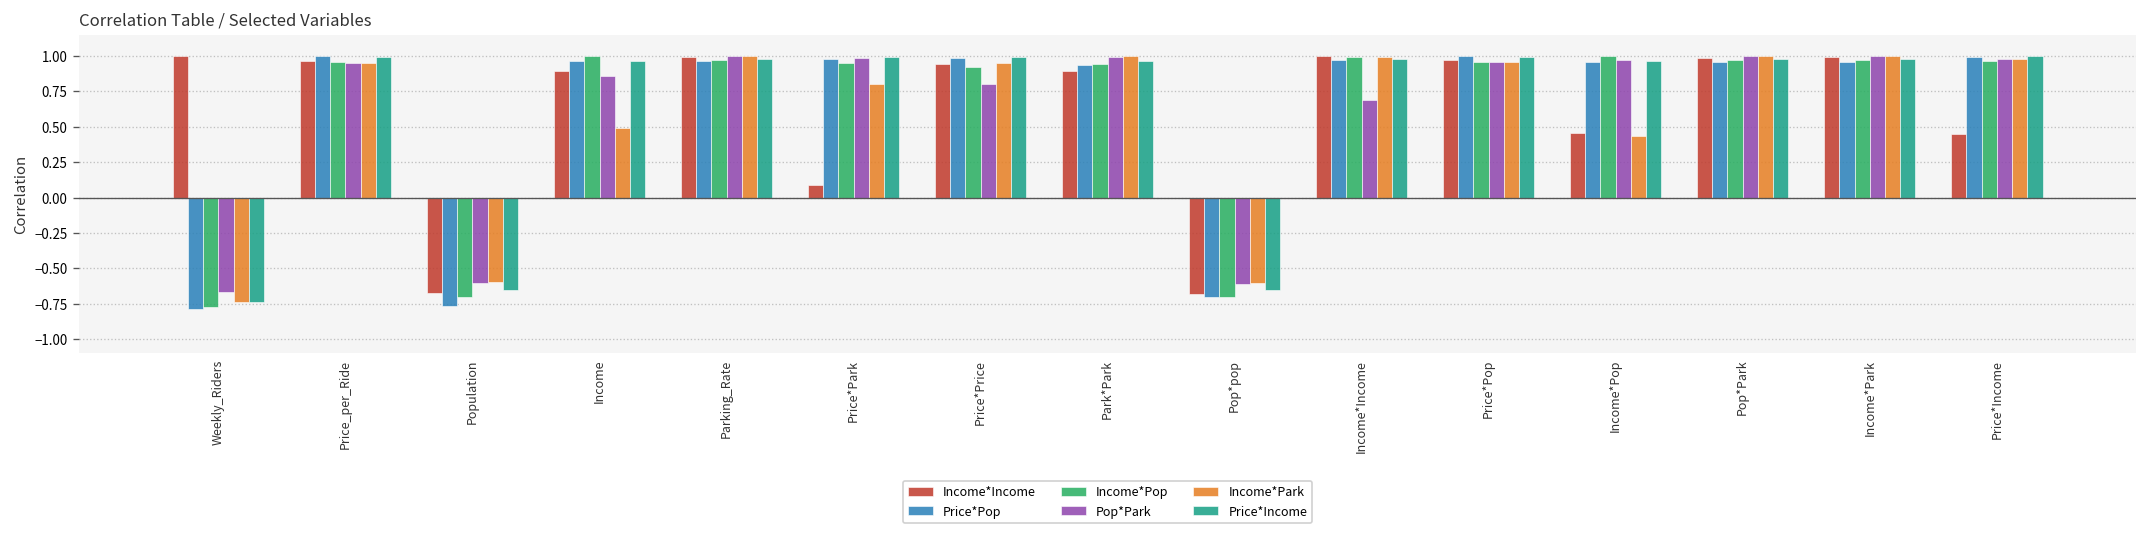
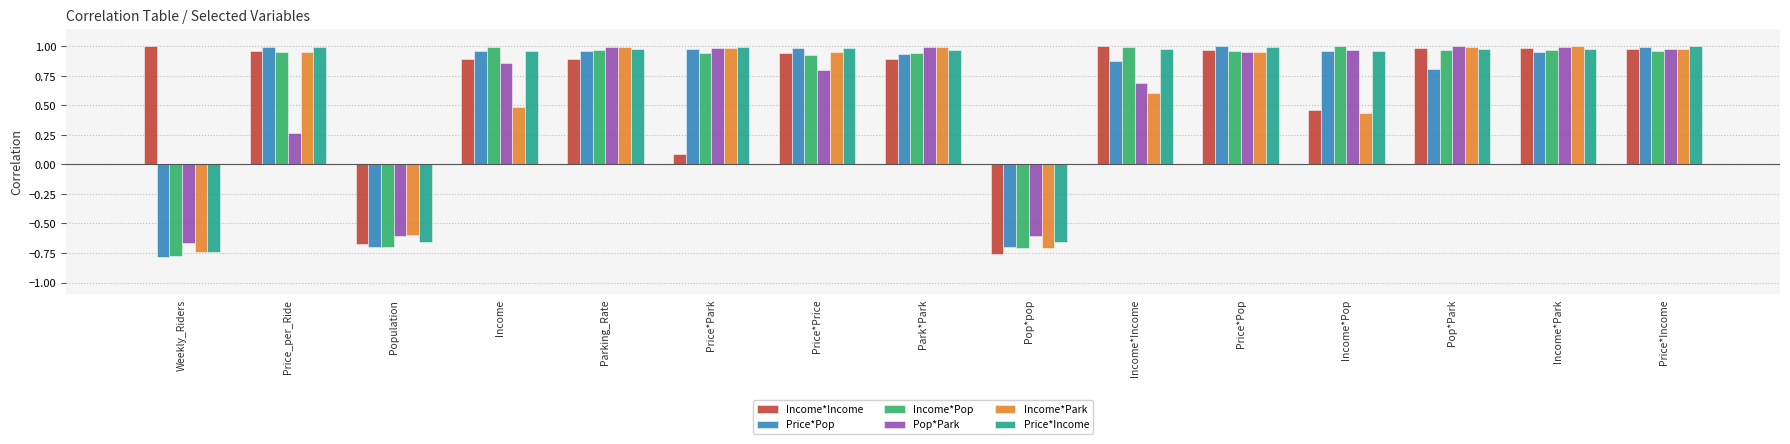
Pop*Park, Price_per_Ride: 0.95 -> 0.26
Price*Pop, Population: -0.77 -> -0.70
Income*Income, Parking_Rate: 0.99 -> 0.89
Income*Park, Price*Park: 0.80 -> 0.99
Income*Income, Pop*pop: -0.68 -> -0.76
Income*Park, Pop*pop: -0.60 -> -0.70
Price*Pop, Income*Income: 0.97 -> 0.88
Income*Park, Income*Income: 0.99 -> 0.60
Price*Pop, Pop*Park: 0.96 -> 0.81
Income*Income, Price*Income: 0.45 -> 0.98
